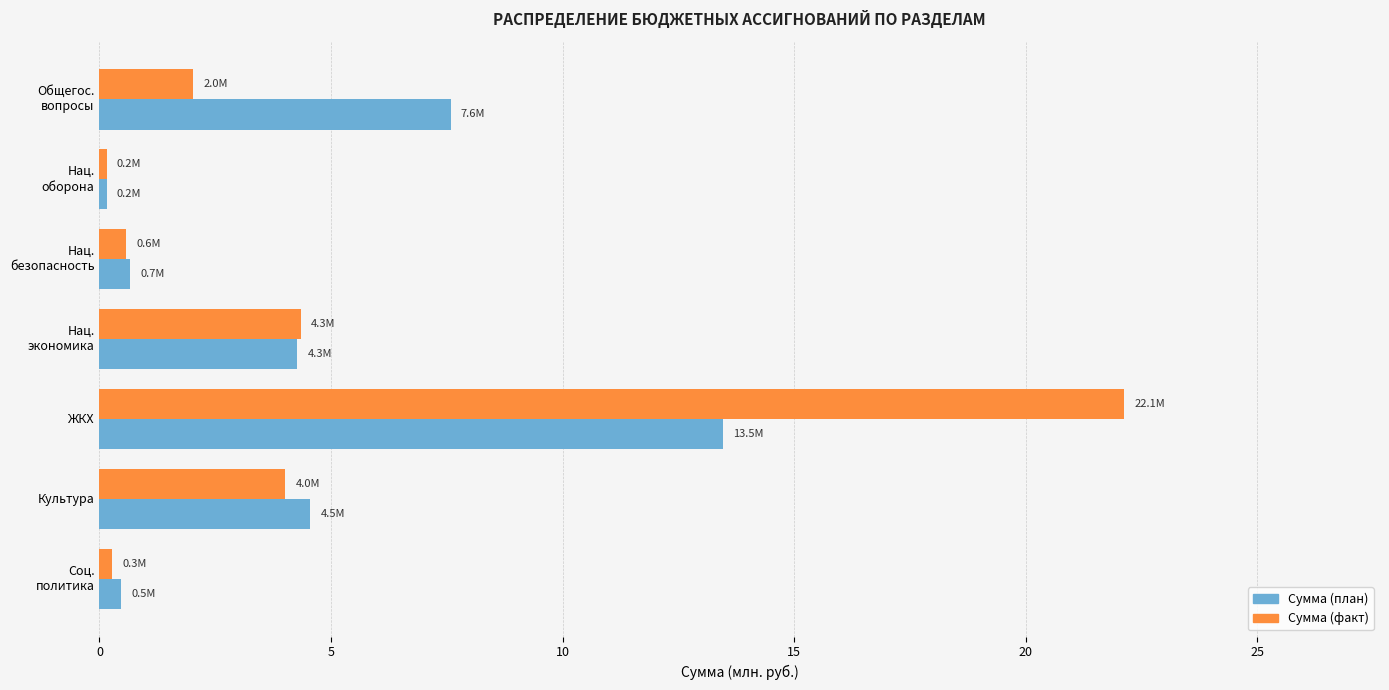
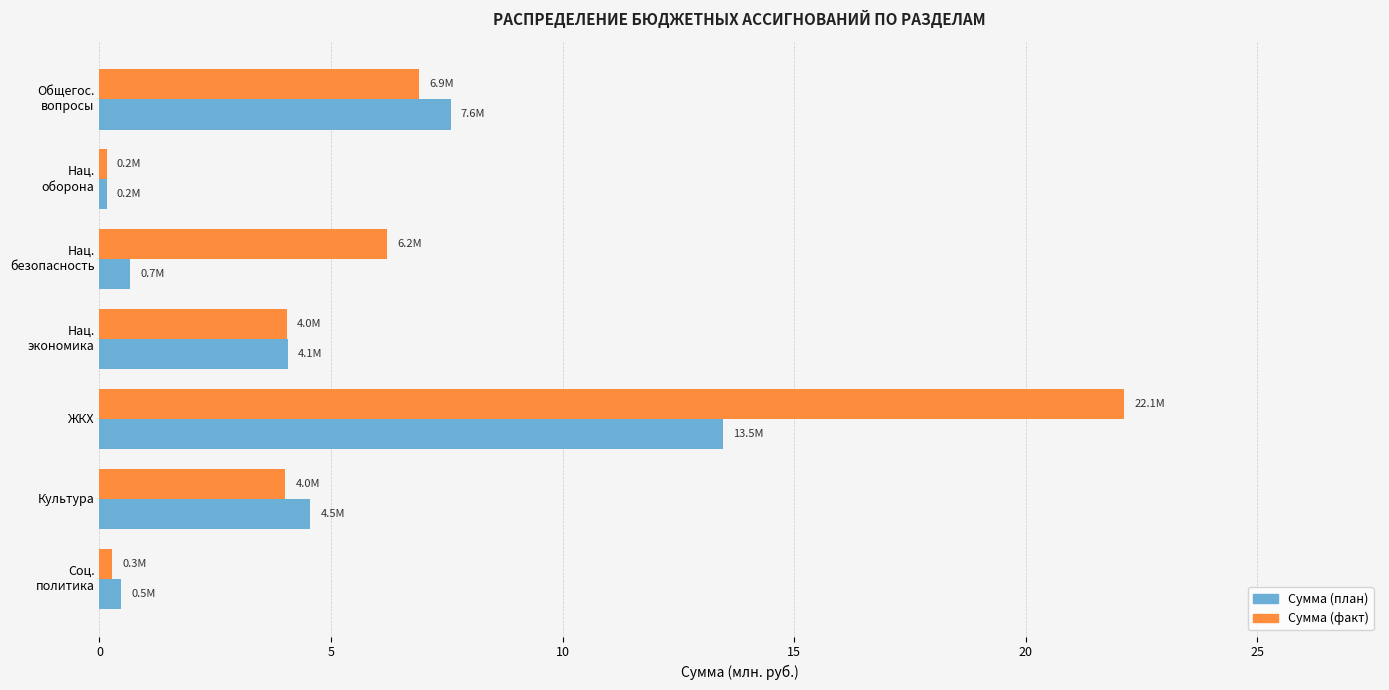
Сумма (факт), Общегос. вопросы: 2.0M -> 6.9M
Сумма (факт), Нац. безопасность: 0.6M -> 6.2M
Сумма (факт), Нац. экономика: 4.3M -> 4.0M
Сумма (план), Нац. экономика: 4.3M -> 4.1M
